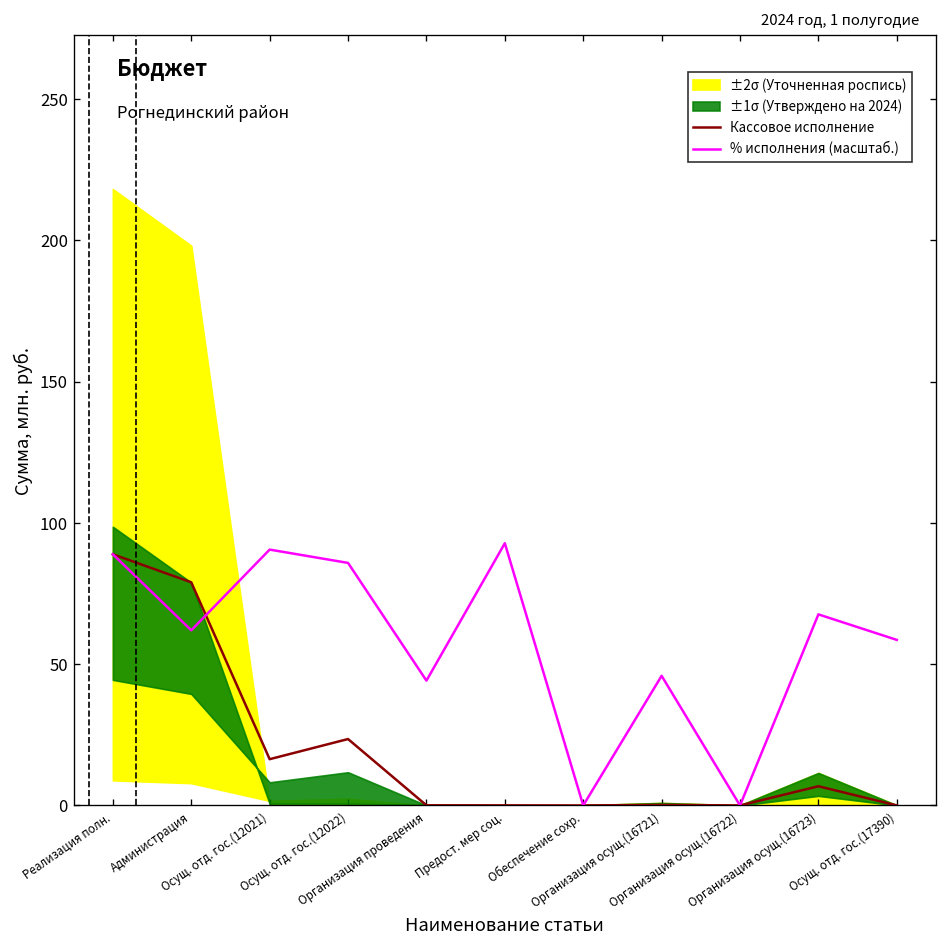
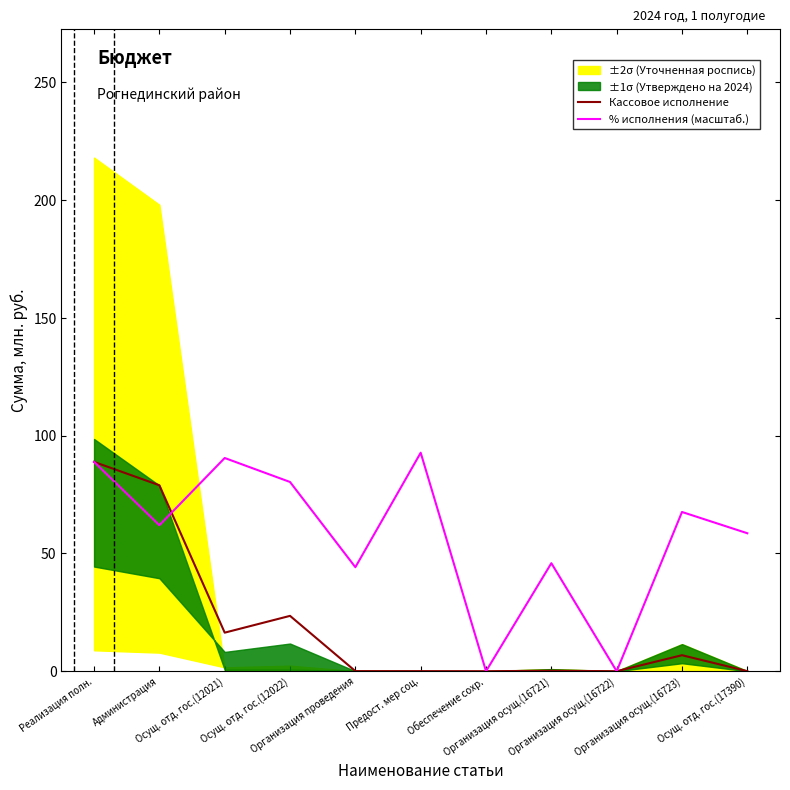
% исполнения (масштаб.), Осущ. отд. гос.(12022): 86 -> 80
